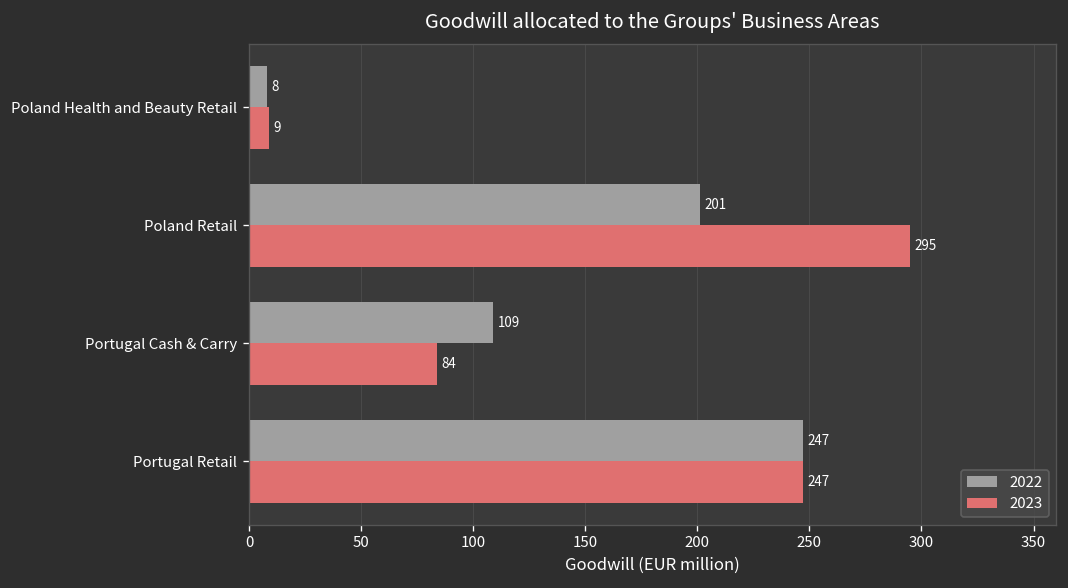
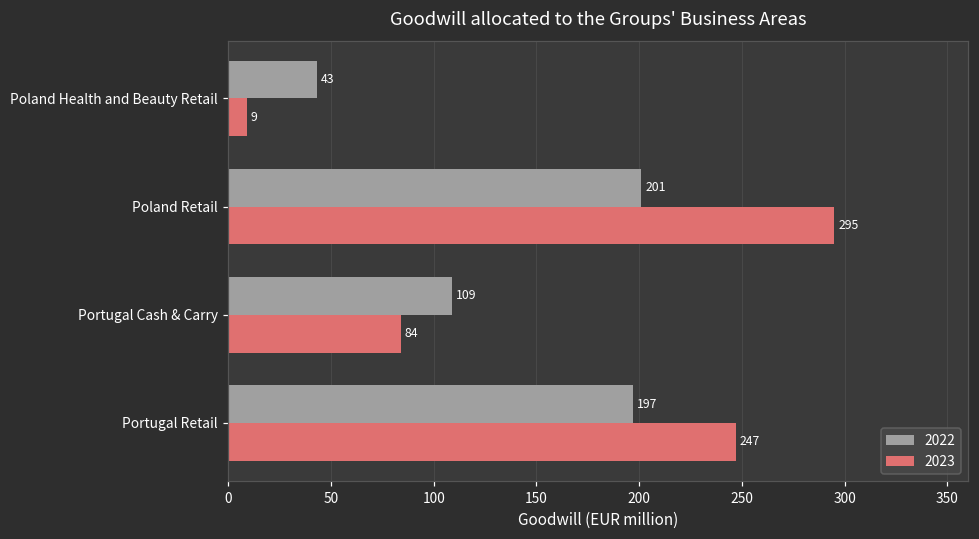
2022, Poland Health and Beauty Retail: 8 -> 43
2022, Portugal Retail: 247 -> 197
